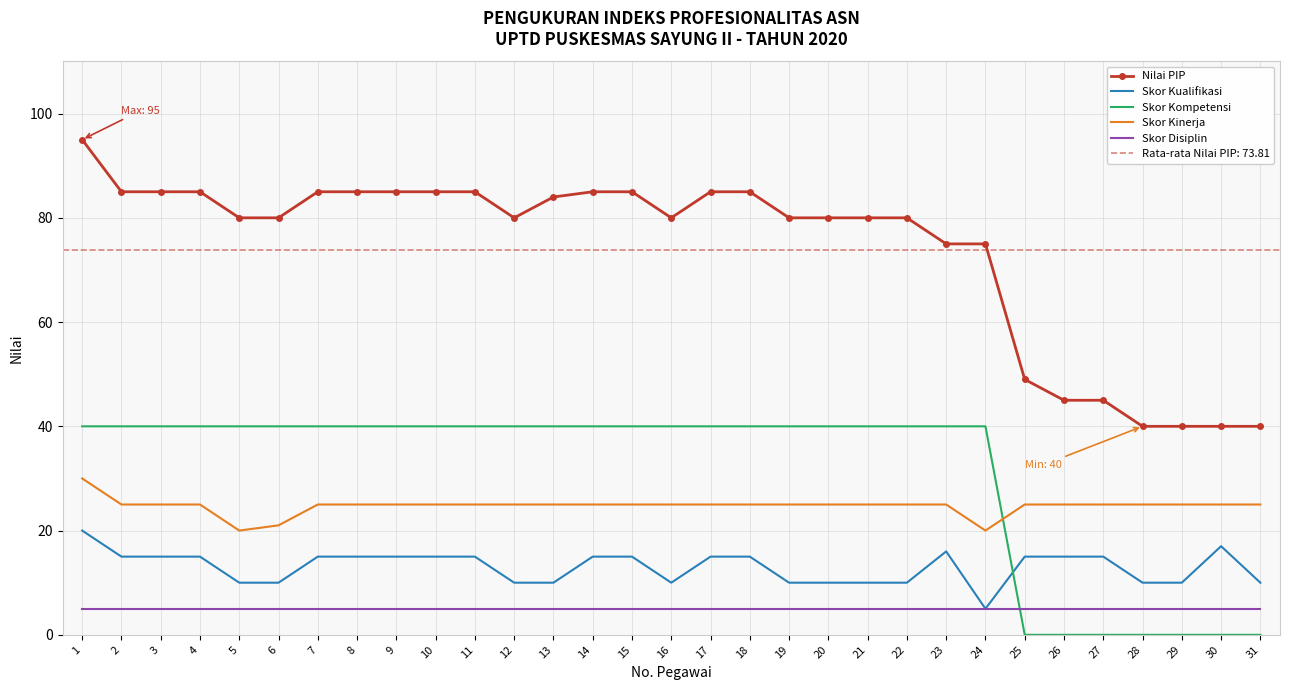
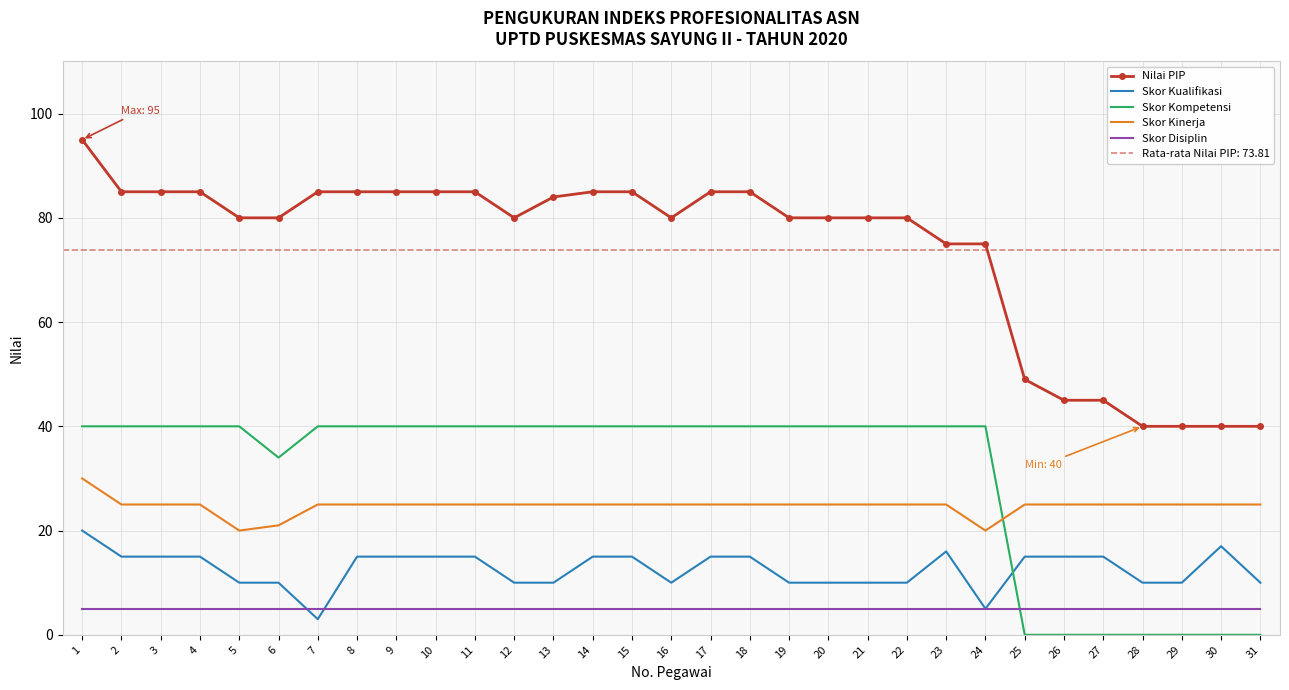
Skor Kompetensi, 6: 40 -> 34
Skor Kualifikasi, 7: 15 -> 3
